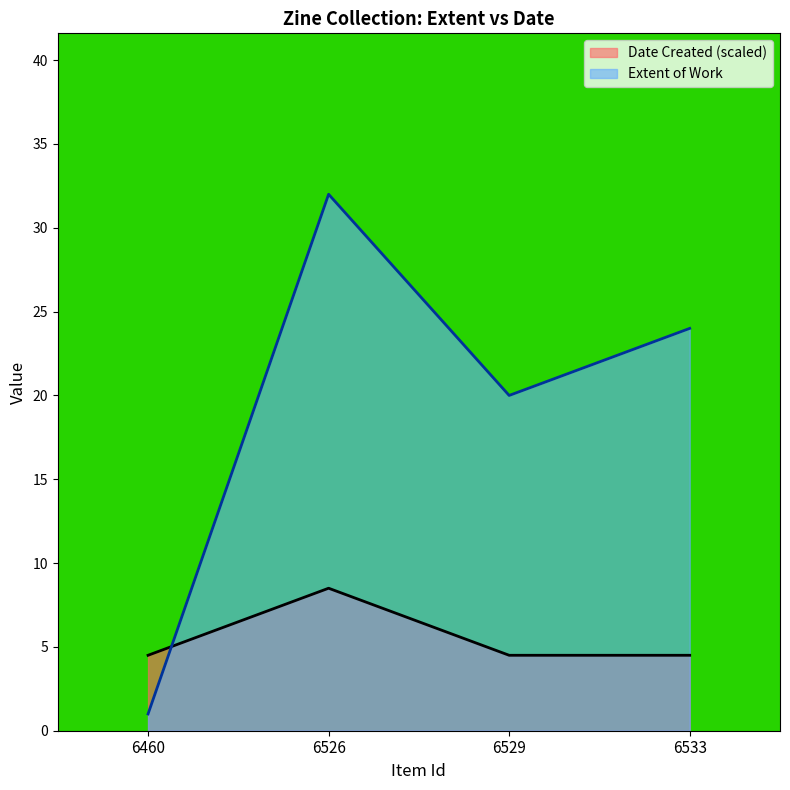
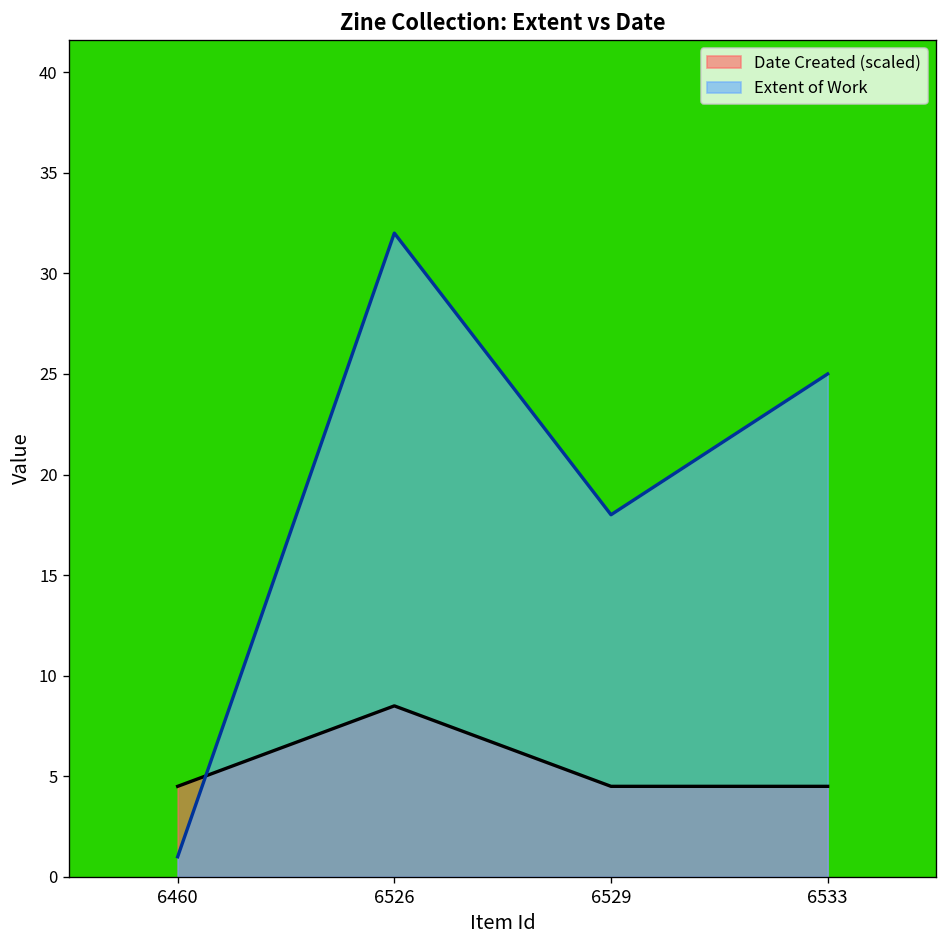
Extent of Work, 6529: 20 -> 18
Extent of Work, 6533: 24 -> 25
